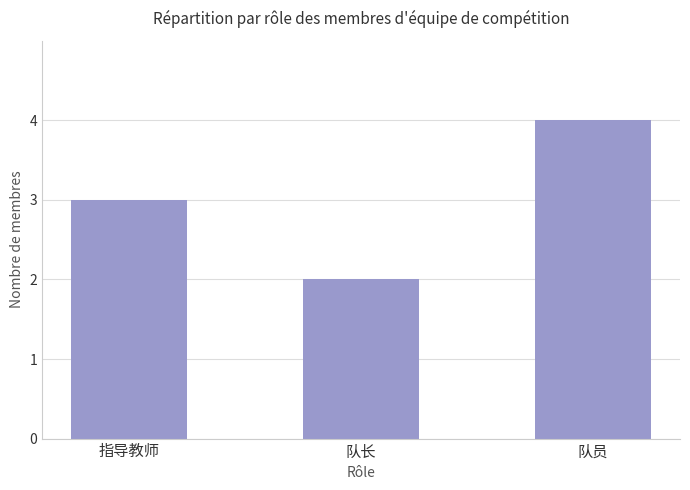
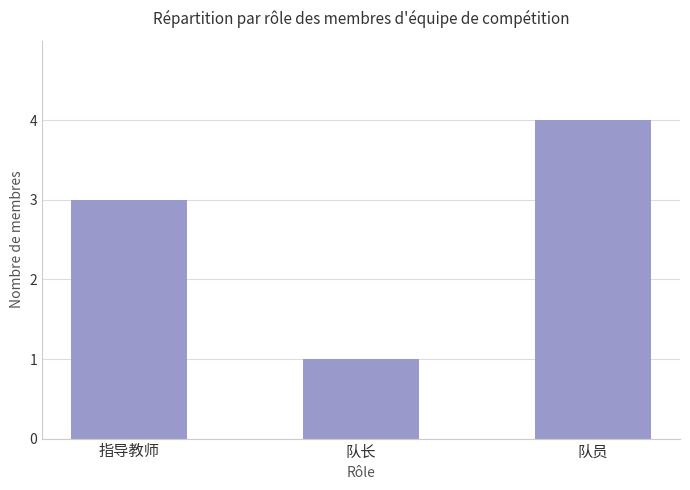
队长: 2 -> 1
